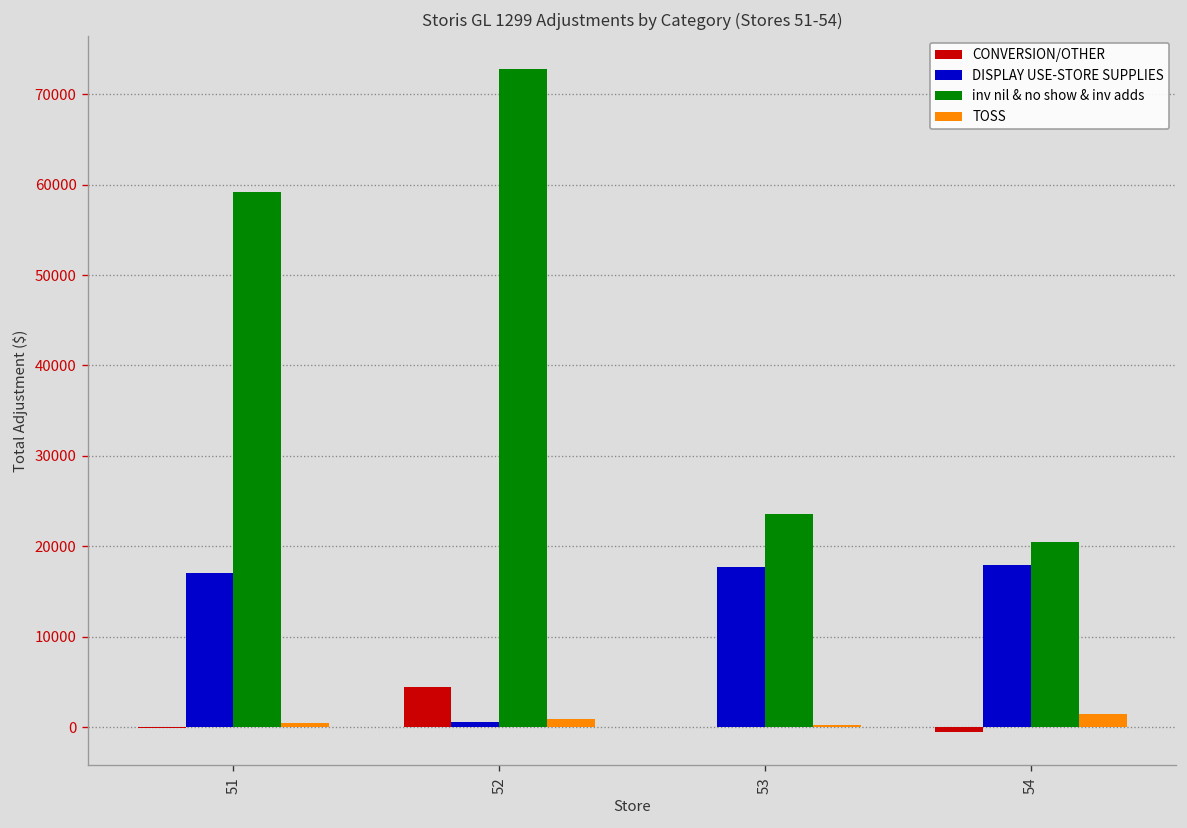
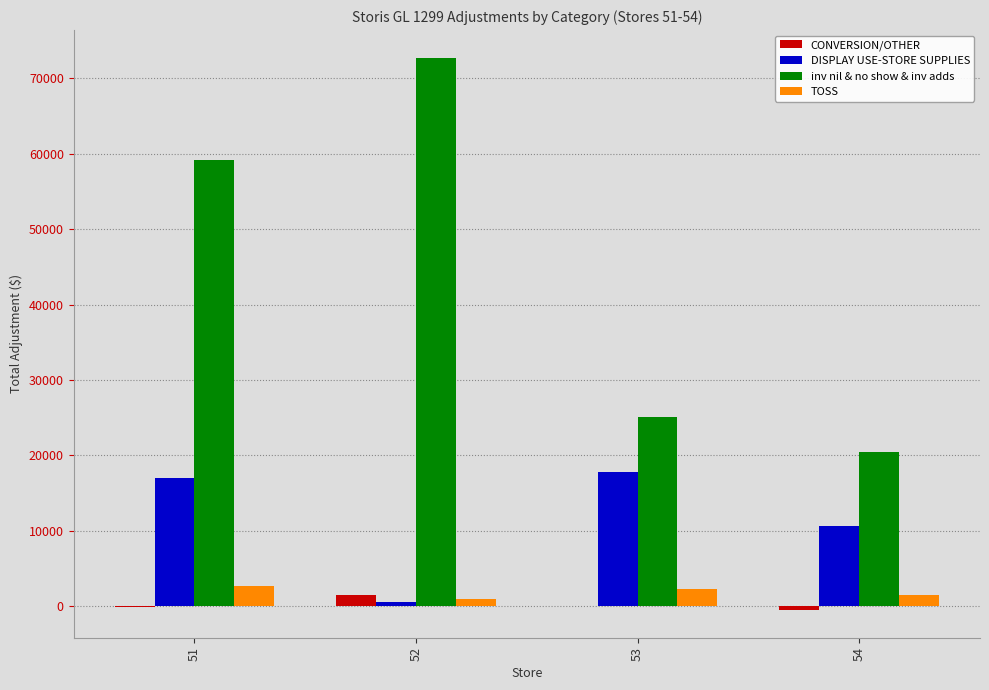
TOSS, 51: 1000 -> 3000
CONVERSION/OTHER, 52: 4000 -> 2000
inv nil & no show & inv adds, 53: 24000 -> 25000
TOSS, 53: 0 -> 2000
DISPLAY USE-STORE SUPPLIES, 54: 18000 -> 11000
